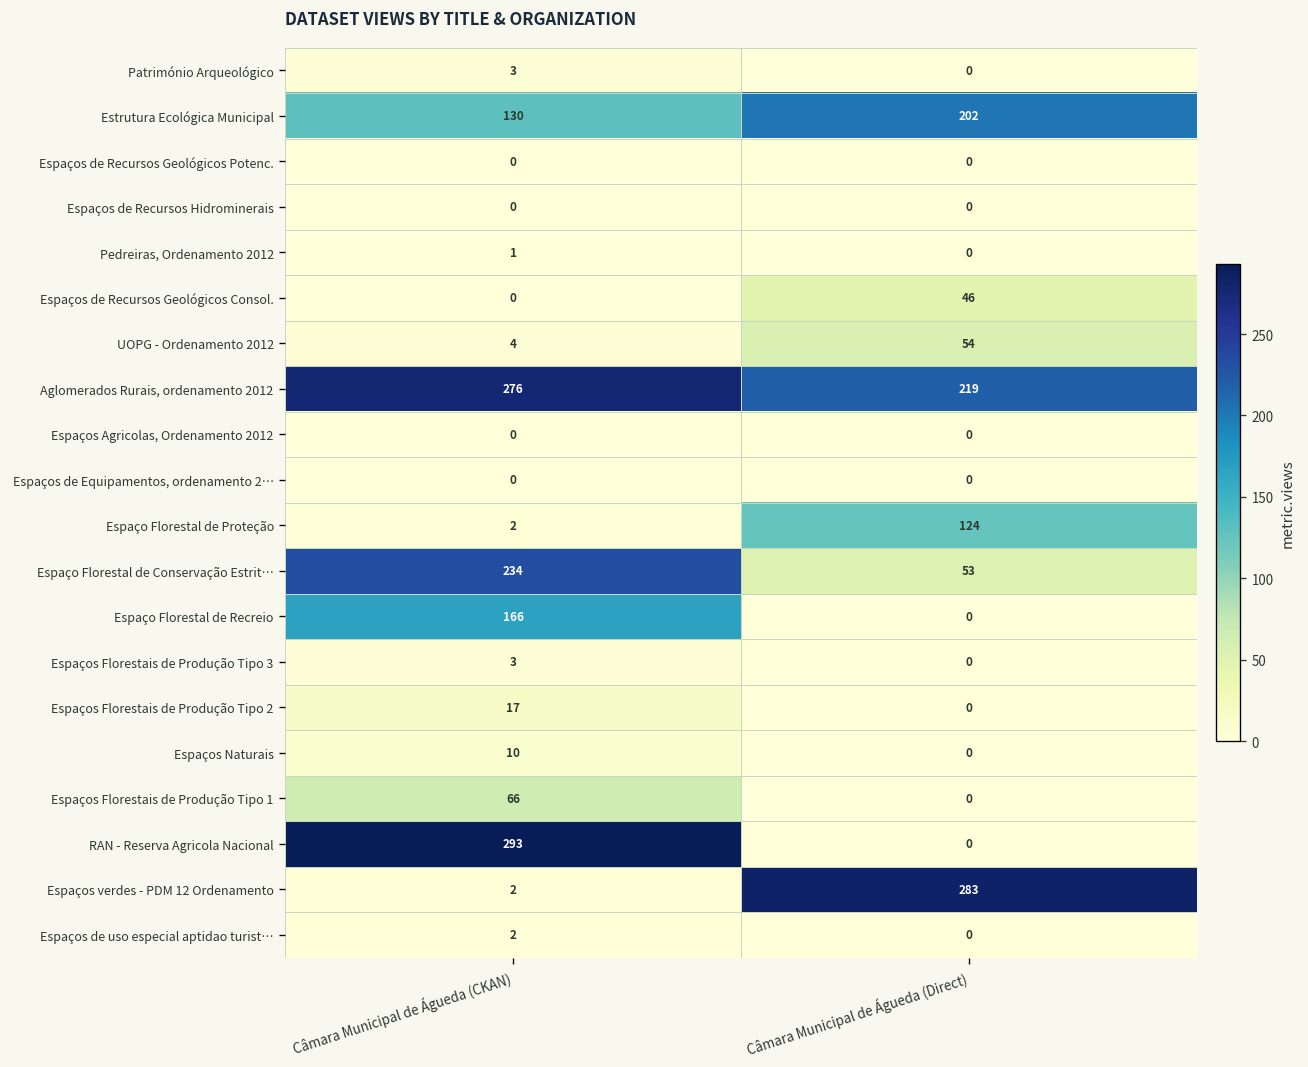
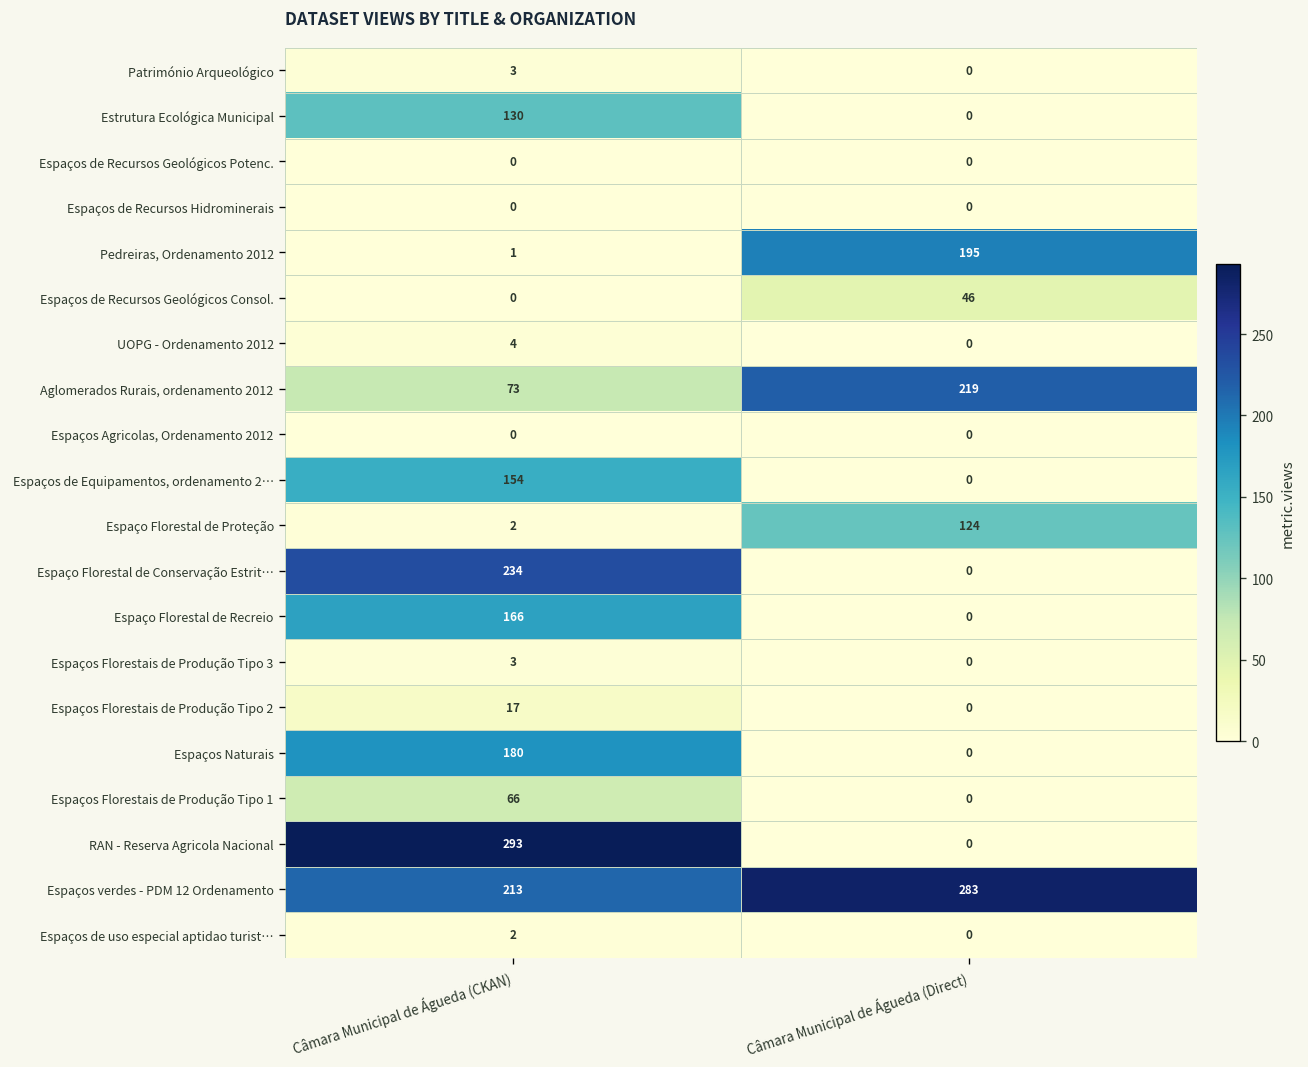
Estrutura Ecológica Municipal, Câmara Municipal de Águeda (Direct): 202 -> 0
Pedreiras, Ordenamento 2012, Câmara Municipal de Águeda (Direct): 0 -> 195
UOPG - Ordenamento 2012, Câmara Municipal de Águeda (Direct): 54 -> 0
Aglomerados Rurais, ordenamento 2012, Câmara Municipal de Águeda (CKAN): 276 -> 73
Espaços de Equipamentos, ordenamento 2…, Câmara Municipal de Águeda (CKAN): 0 -> 154
Espaço Florestal de Conservação Estrit…, Câmara Municipal de Águeda (Direct): 53 -> 0
Espaços Naturais, Câmara Municipal de Águeda (CKAN): 10 -> 180
Espaços verdes - PDM 12 Ordenamento, Câmara Municipal de Águeda (CKAN): 2 -> 213
